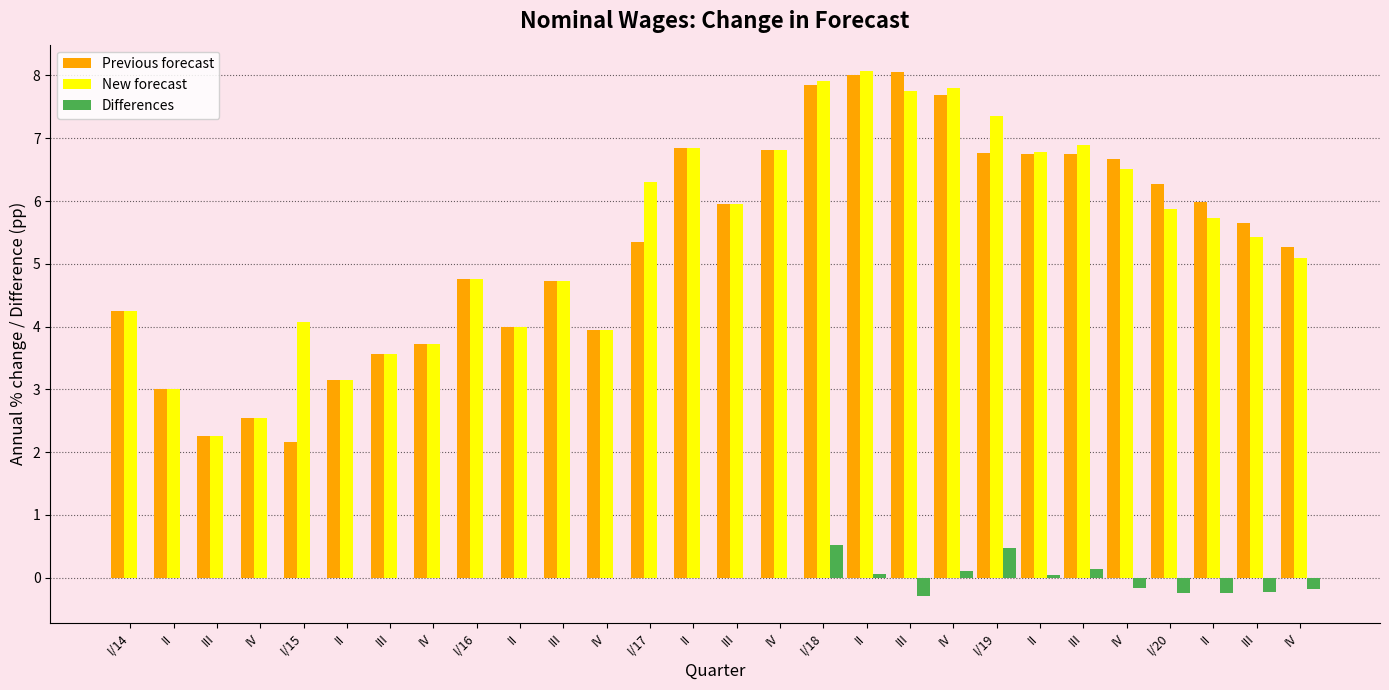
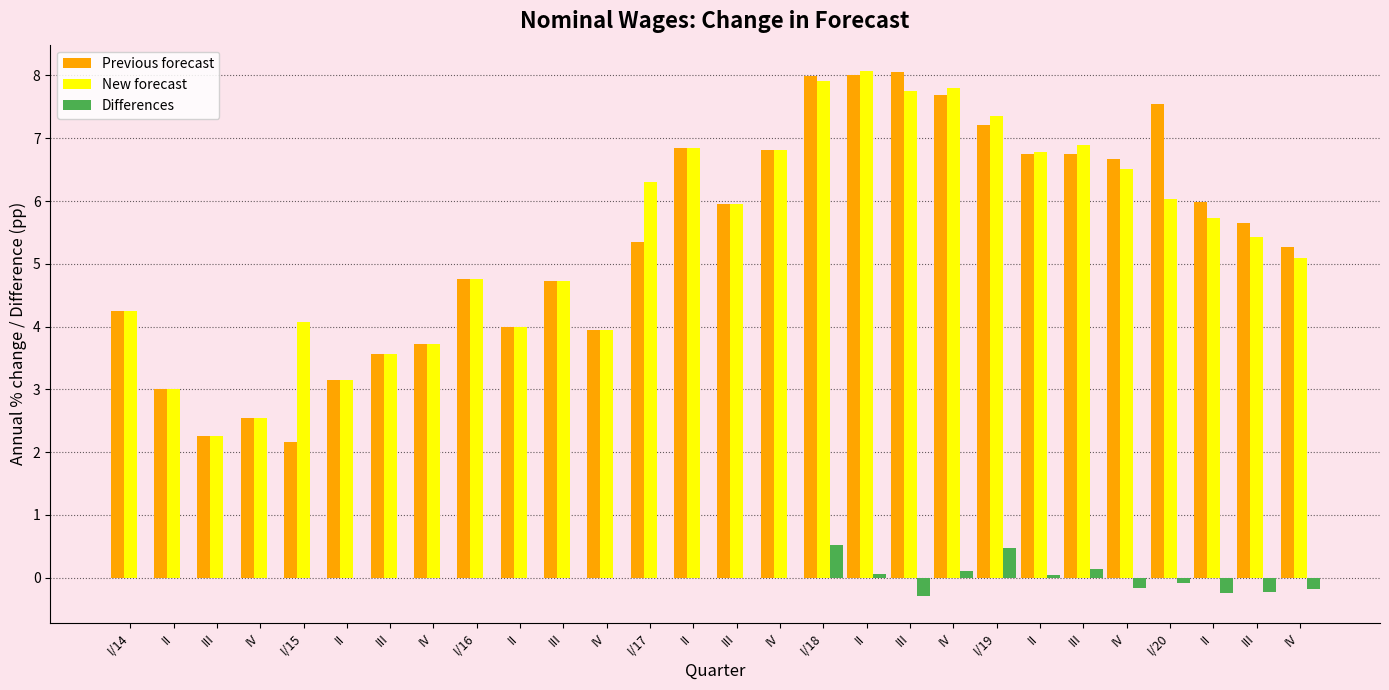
Previous forecast, I/18: 7.8 -> 8.0
Previous forecast, I/19: 6.8 -> 7.2
Previous forecast, I/20: 6.3 -> 7.6
New forecast, I/20: 5.9 -> 6.0
Differences, I/20: -0.2 -> -0.1
